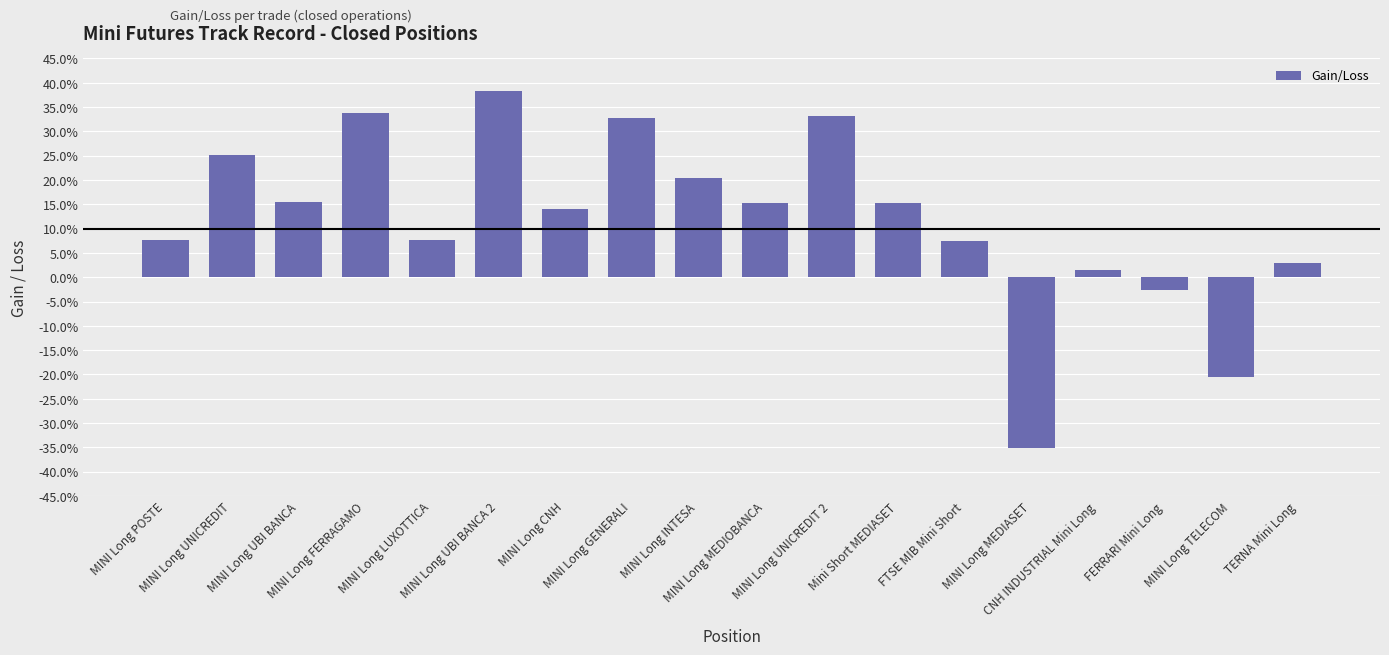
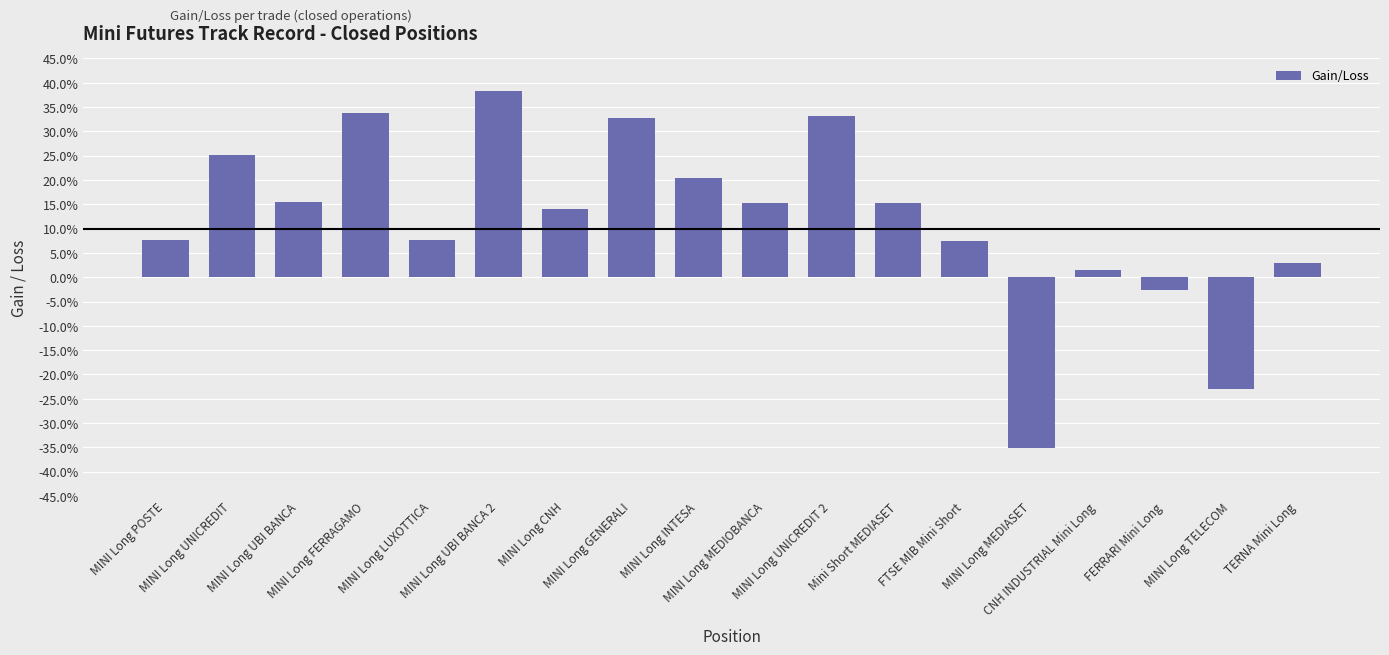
MINI Long TELECOM: -20% -> -23%
